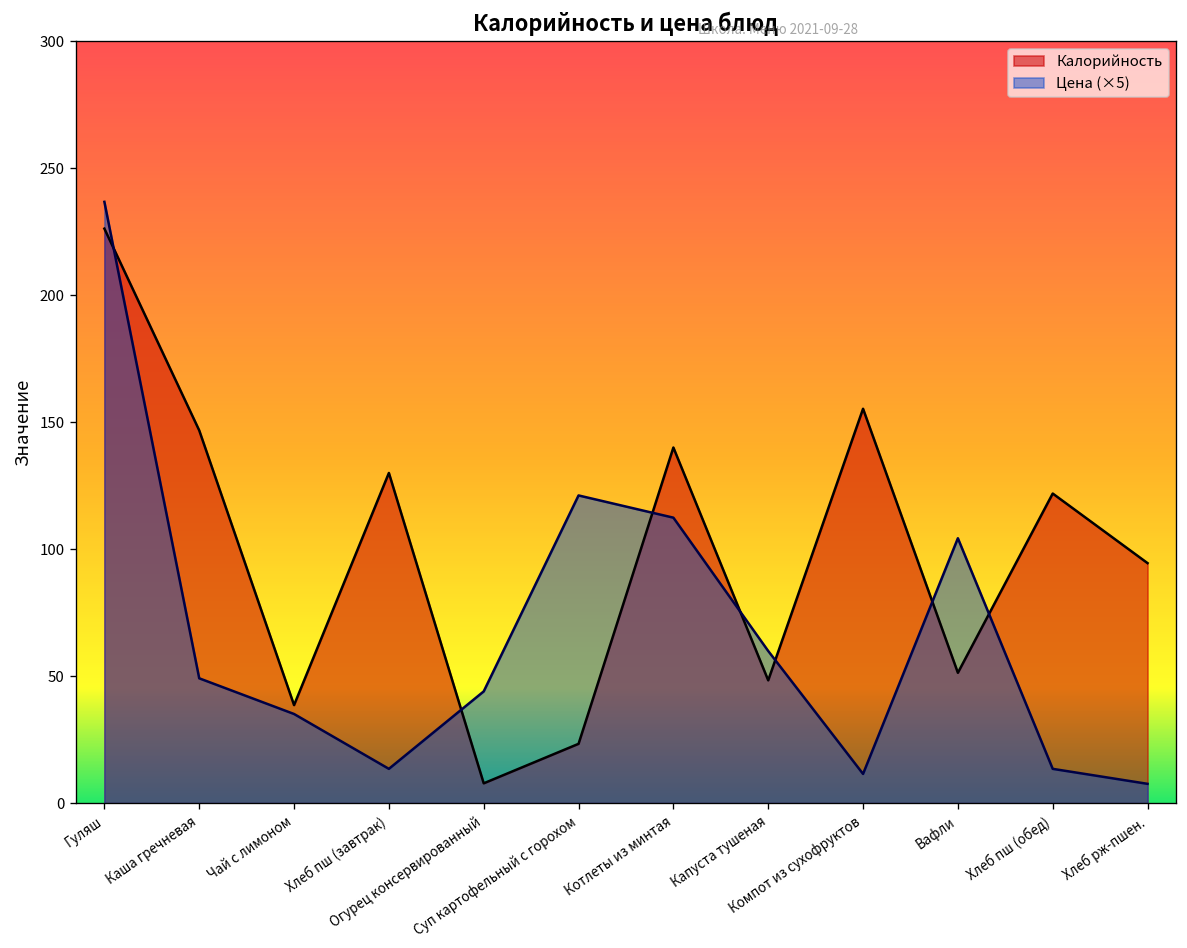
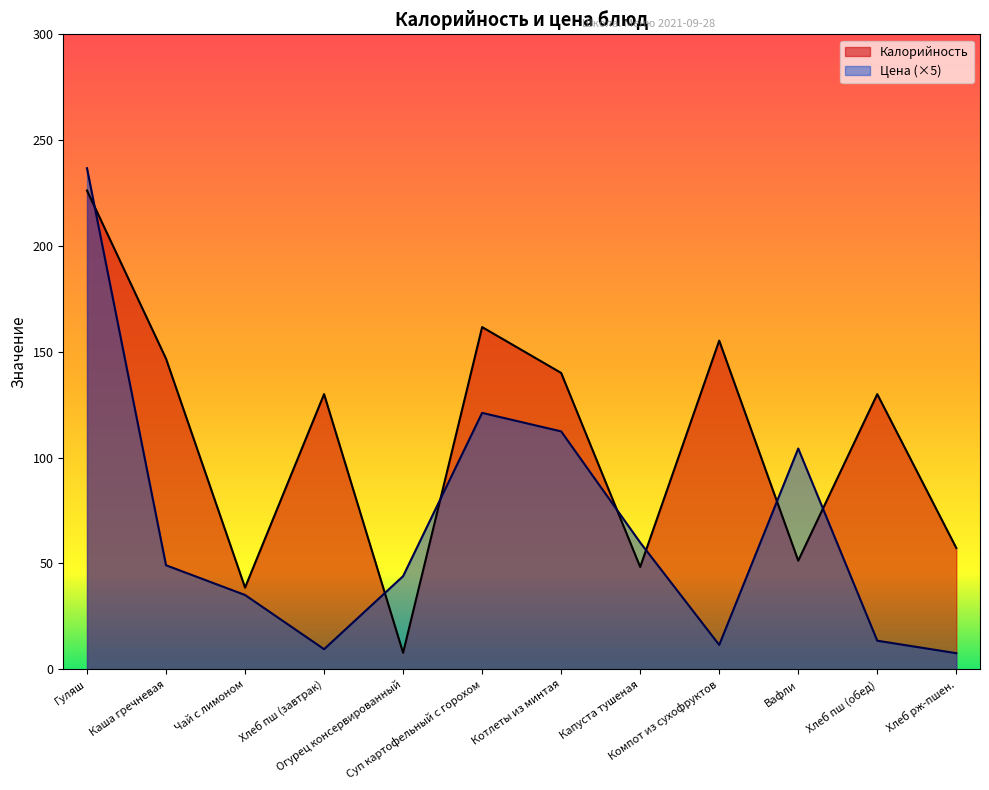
Цена (×5), Хлеб пш (завтрак): 14 -> 10
Калорийность, Суп картофельный с горохом: 23 -> 162
Калорийность, Хлеб пш (обед): 122 -> 130
Калорийность, Хлеб рж-пшен.: 95 -> 57
